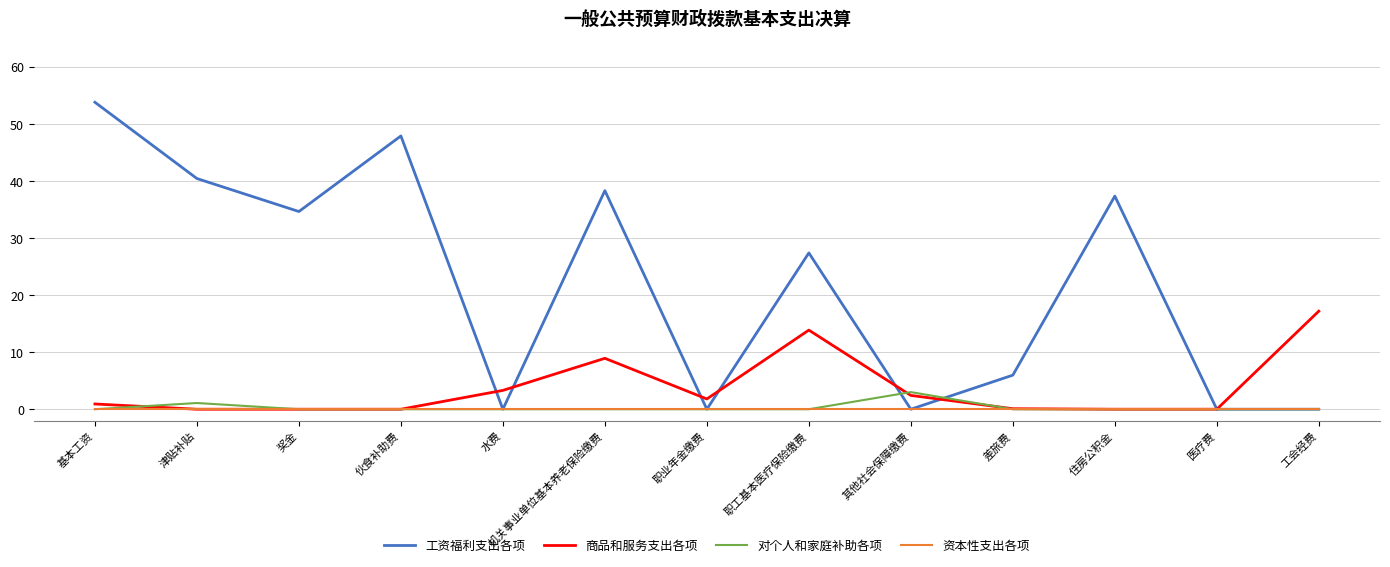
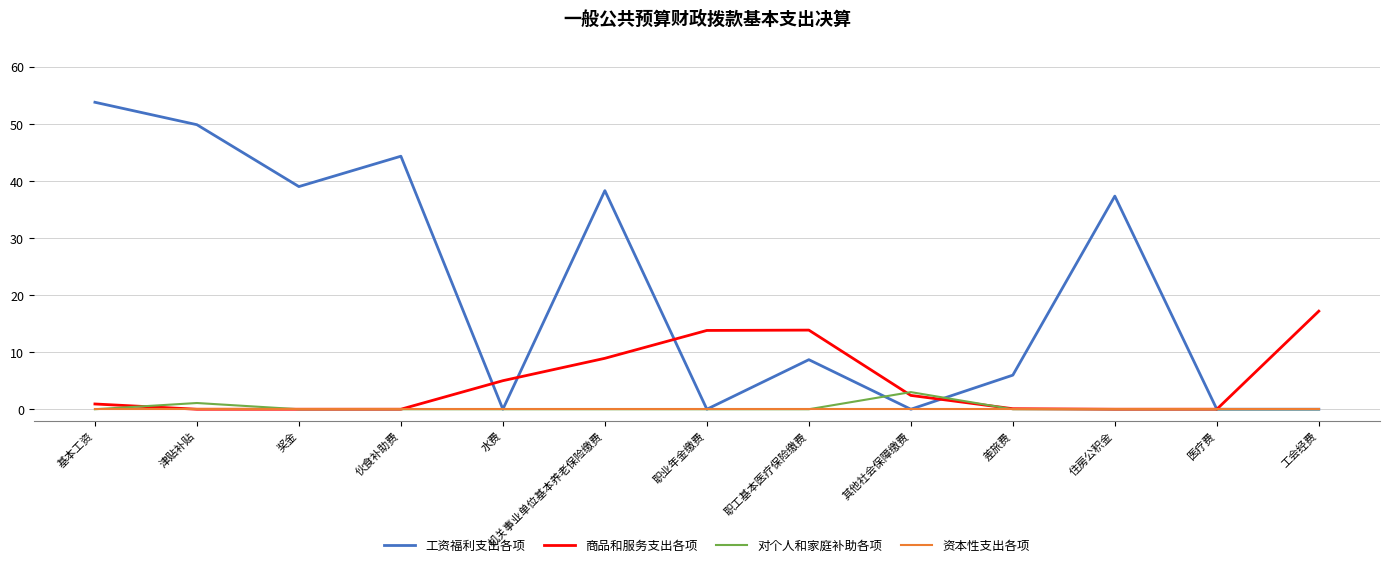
工资福利支出各项, 津贴补贴: 40 -> 50
工资福利支出各项, 奖金: 35 -> 39
工资福利支出各项, 伙食补助费: 48 -> 44
商品和服务支出各项, 水费: 3 -> 5
商品和服务支出各项, 职业年金缴费: 2 -> 14
工资福利支出各项, 职工基本医疗保险缴费: 27 -> 9
